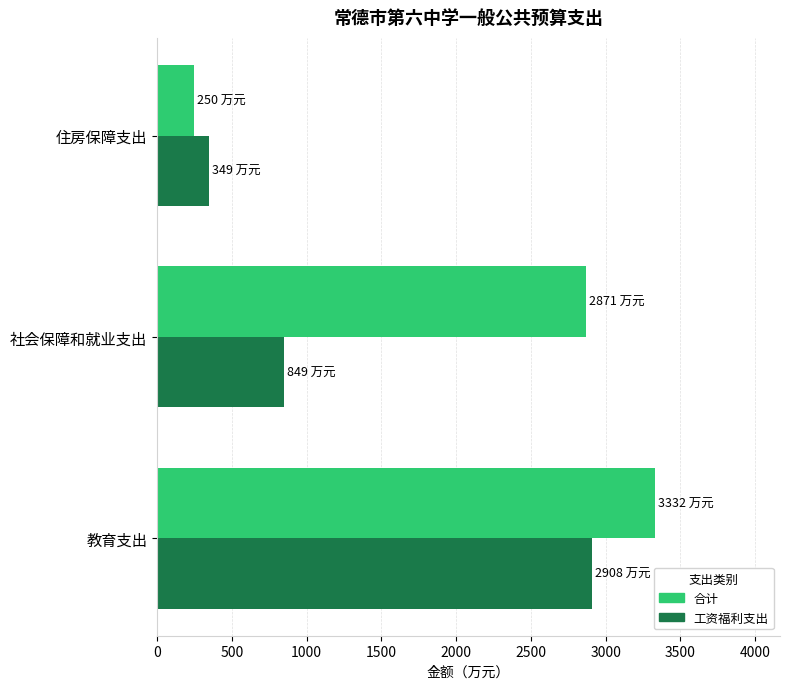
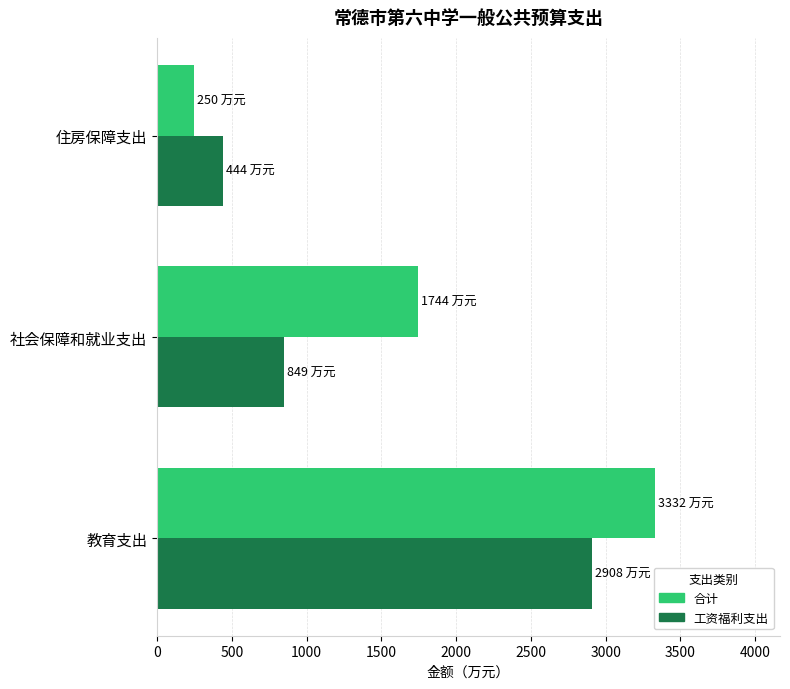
工资福利支出, 住房保障支出: 349 -> 444
合计, 社会保障和就业支出: 2871 -> 1744
